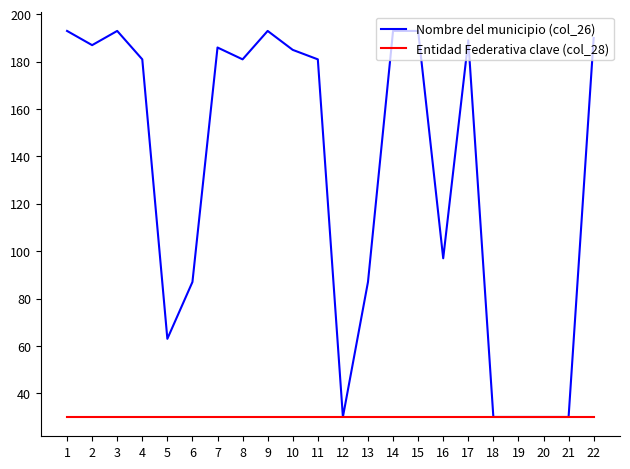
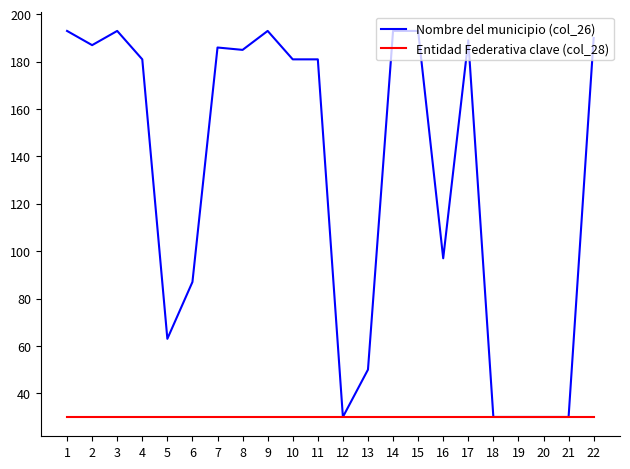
Nombre del municipio (col_26), 8: 181 -> 185
Nombre del municipio (col_26), 10: 185 -> 181
Nombre del municipio (col_26), 13: 87 -> 50
